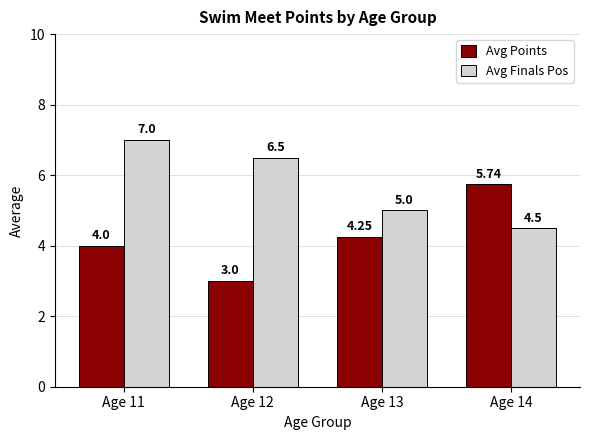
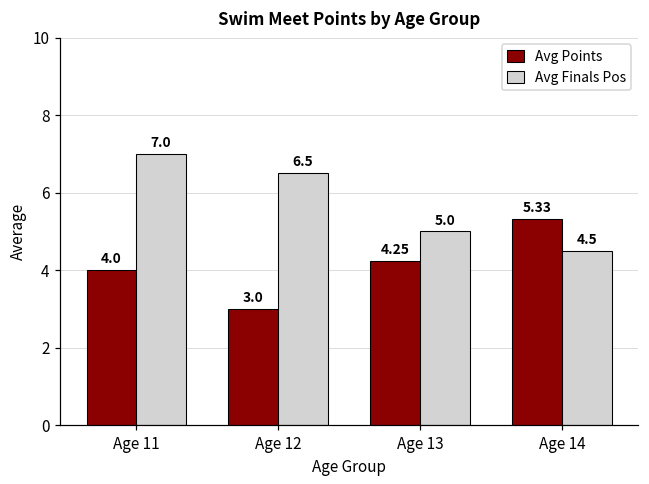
Avg Points, Age 14: 5.74 -> 5.33
